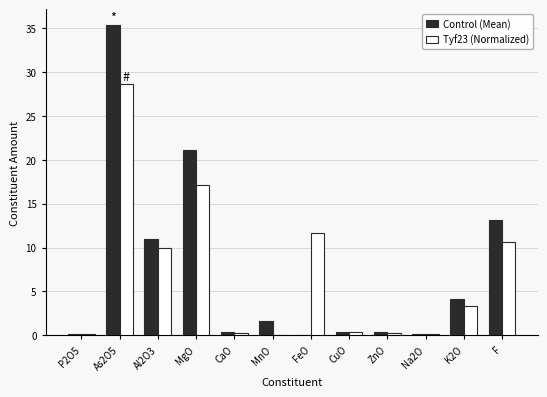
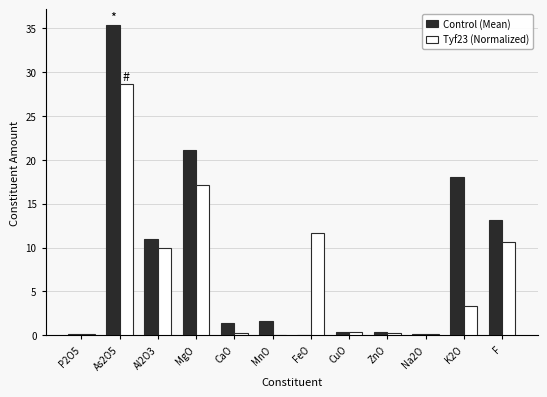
Control (Mean), CaO: 0 -> 1
Control (Mean), K2O: 4 -> 18
